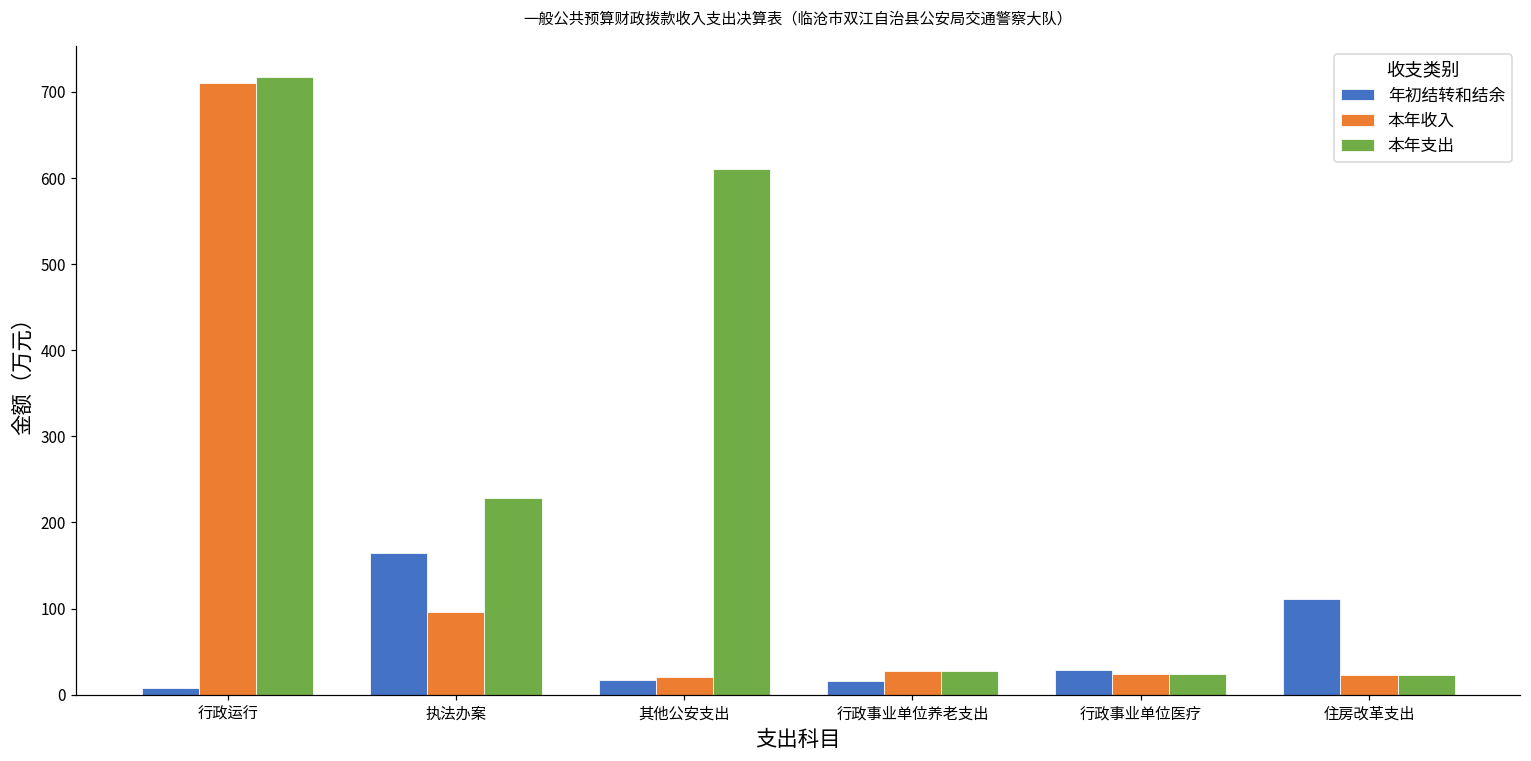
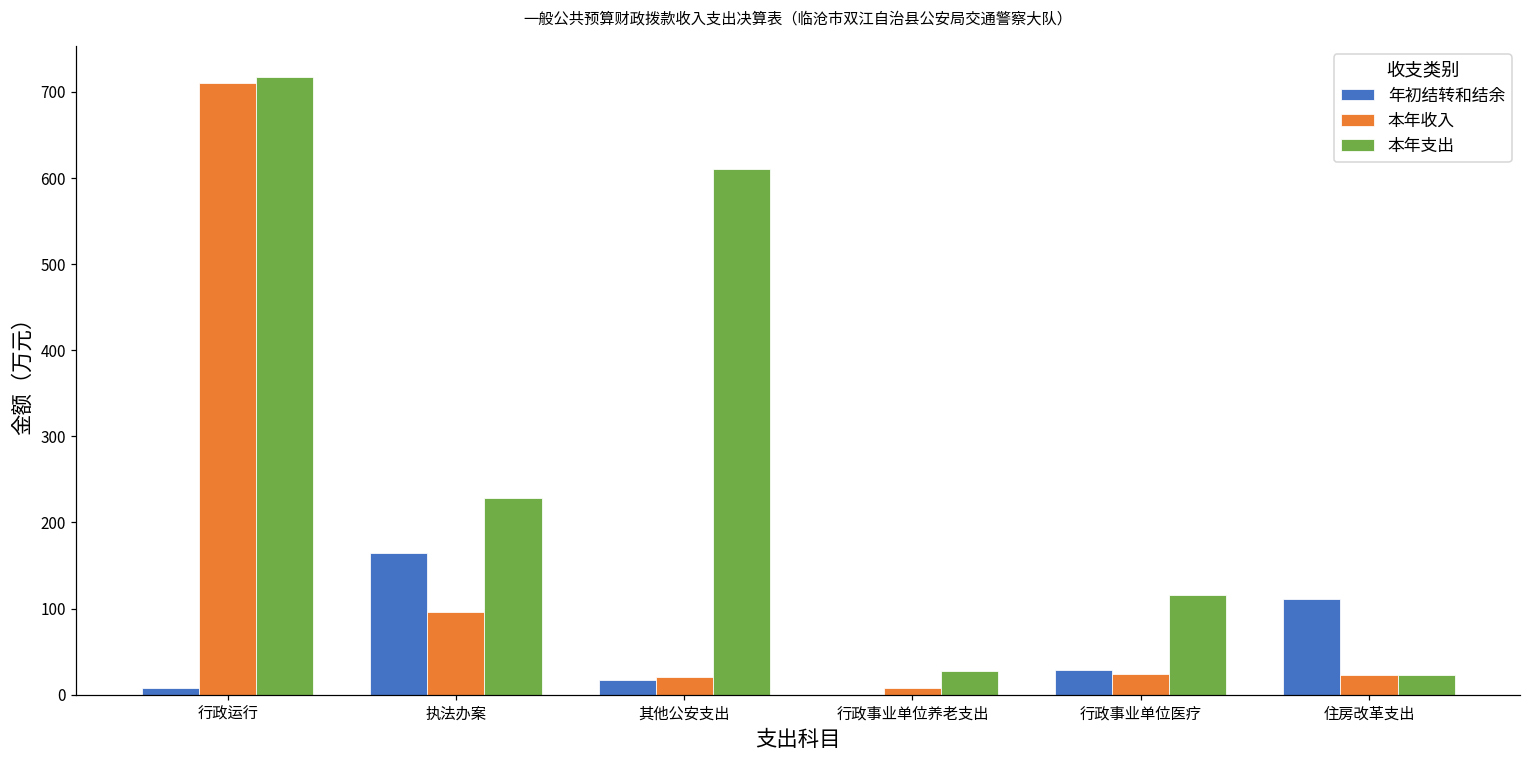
年初结转和结余, 行政事业单位养老支出: 20 -> 0
本年收入, 行政事业单位养老支出: 30 -> 10
本年支出, 行政事业单位医疗: 20 -> 120
